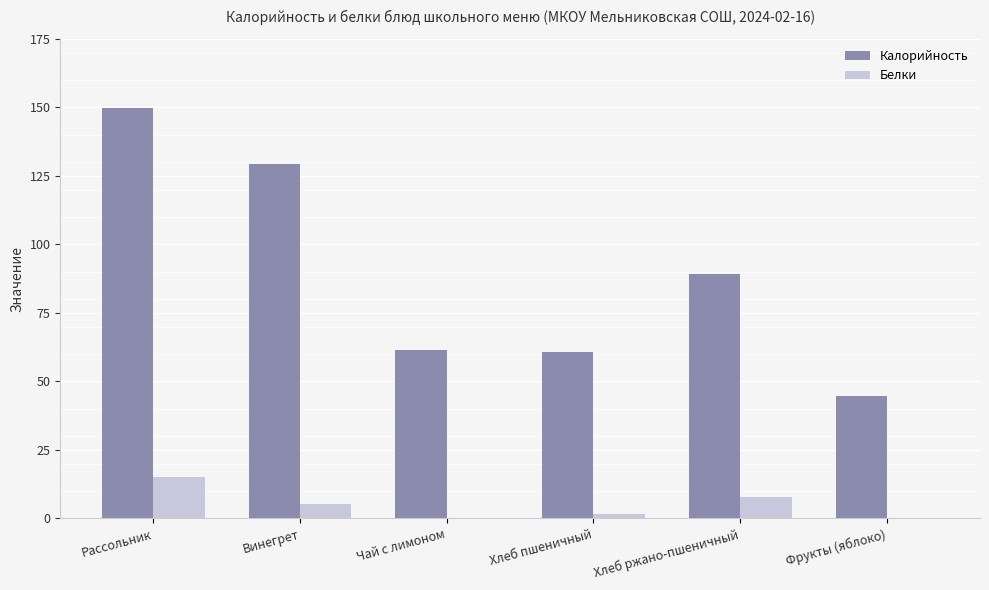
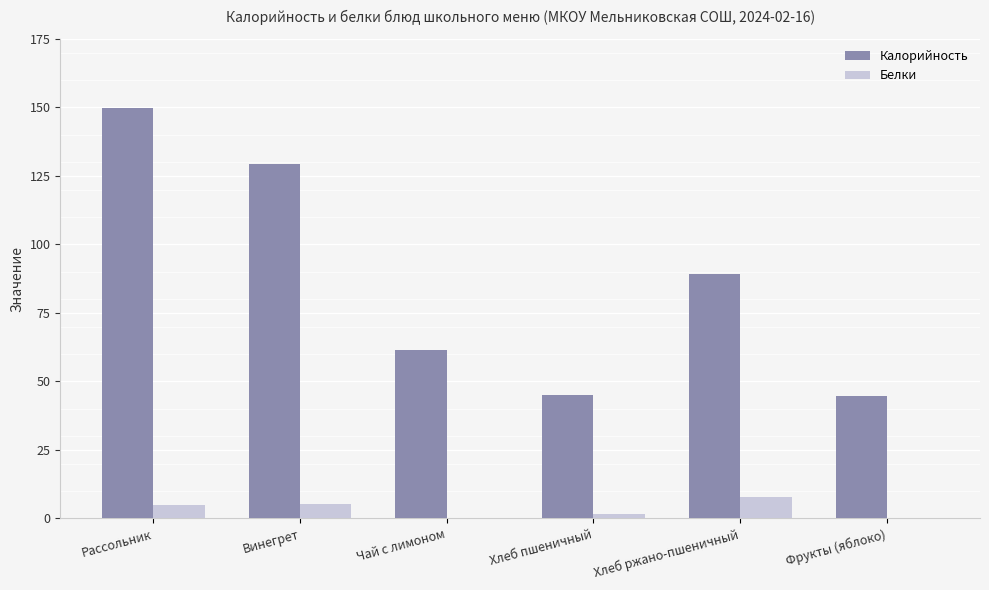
Белки, Рассольник: 15 -> 5
Калорийность, Хлеб пшеничный: 61 -> 45
